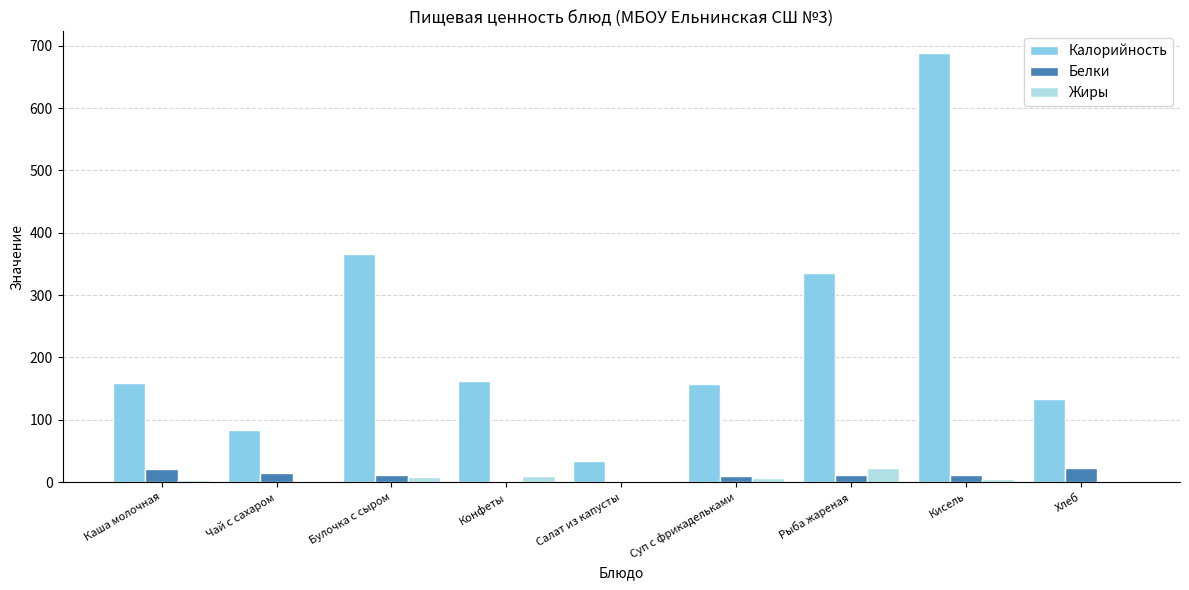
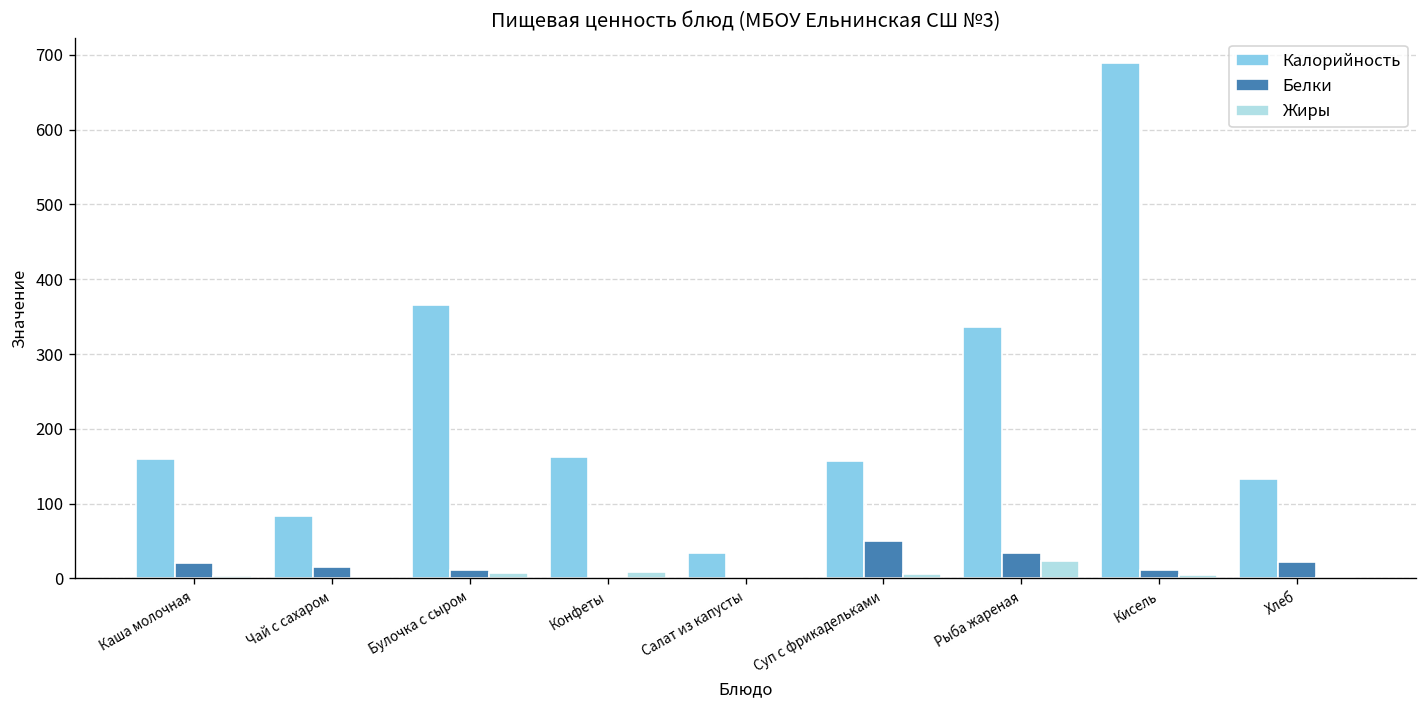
Белки, Суп с фрикадельками: 10 -> 50
Белки, Рыба жареная: 10 -> 30
